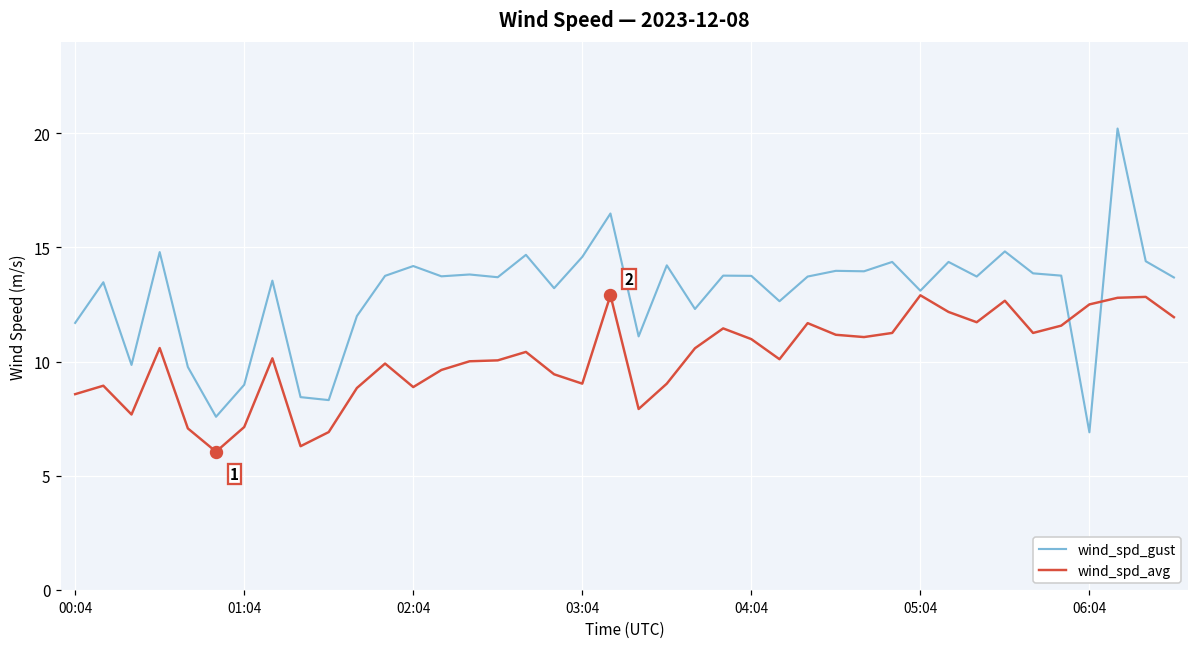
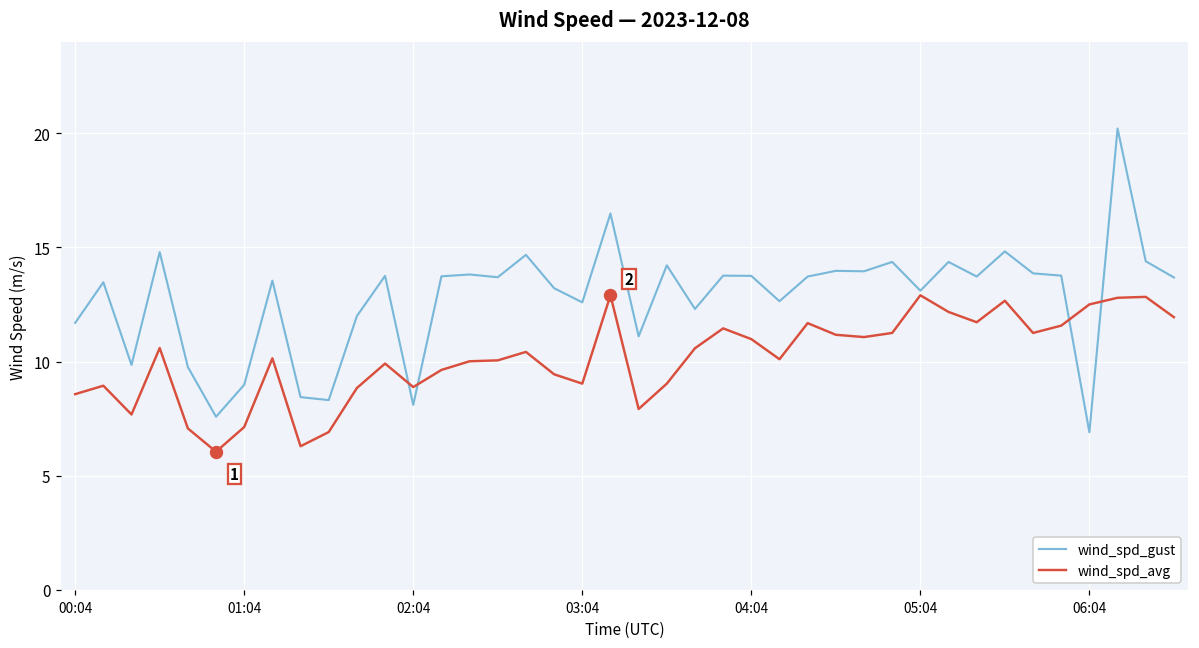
wind_spd_gust, 02:04: 14.2 -> 8.1
wind_spd_gust, 03:04: 14.6 -> 12.6
